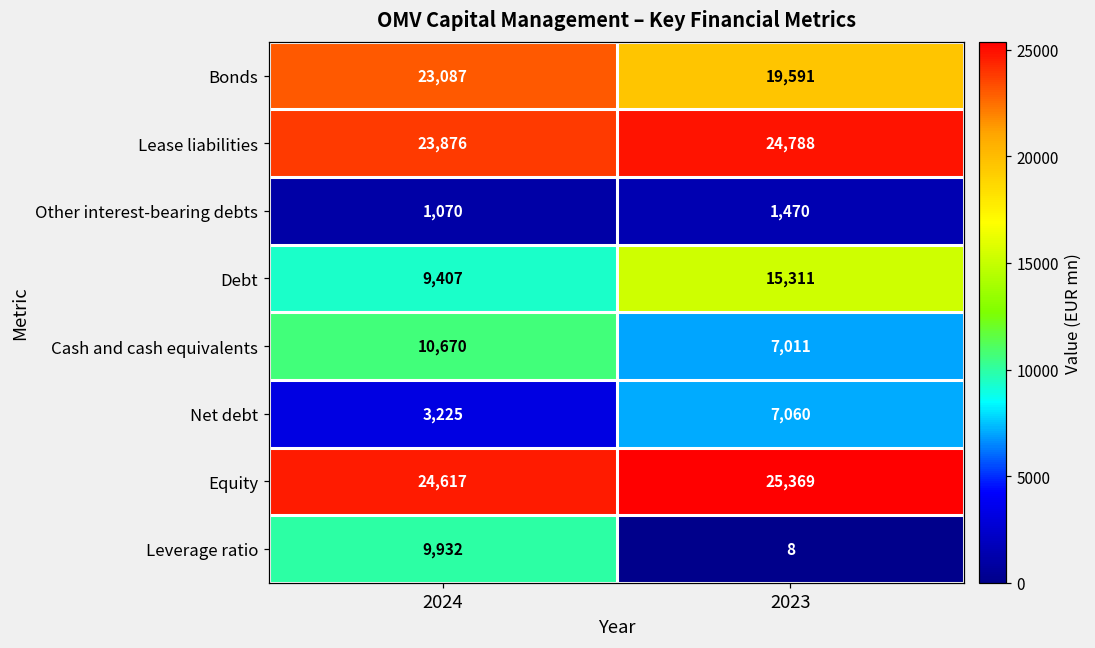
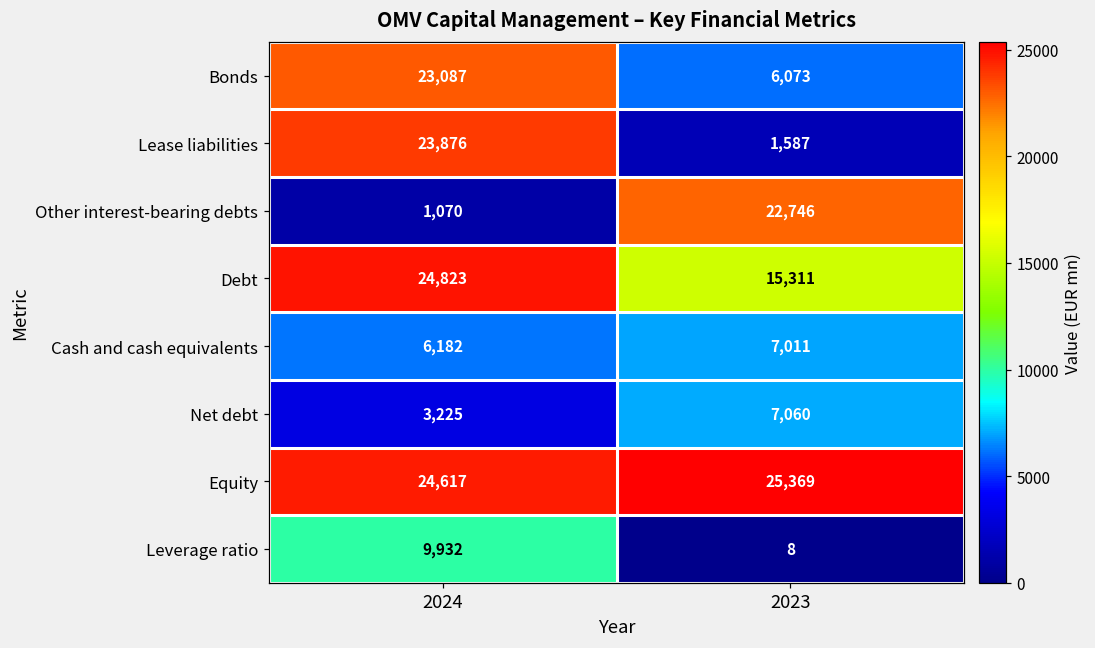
Bonds, 2023: 19,591 -> 6,073
Lease liabilities, 2023: 24,788 -> 1,587
Other interest-bearing debts, 2023: 1,470 -> 22,746
Debt, 2024: 9,407 -> 24,823
Cash and cash equivalents, 2024: 10,670 -> 6,182
